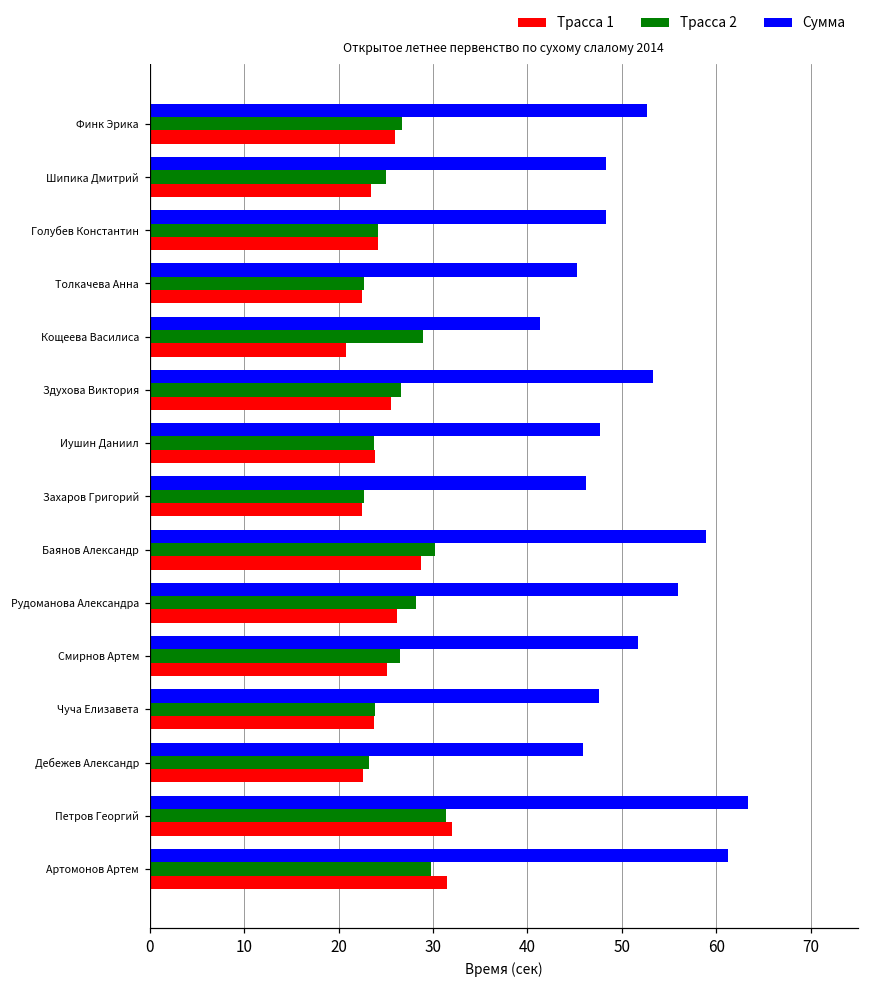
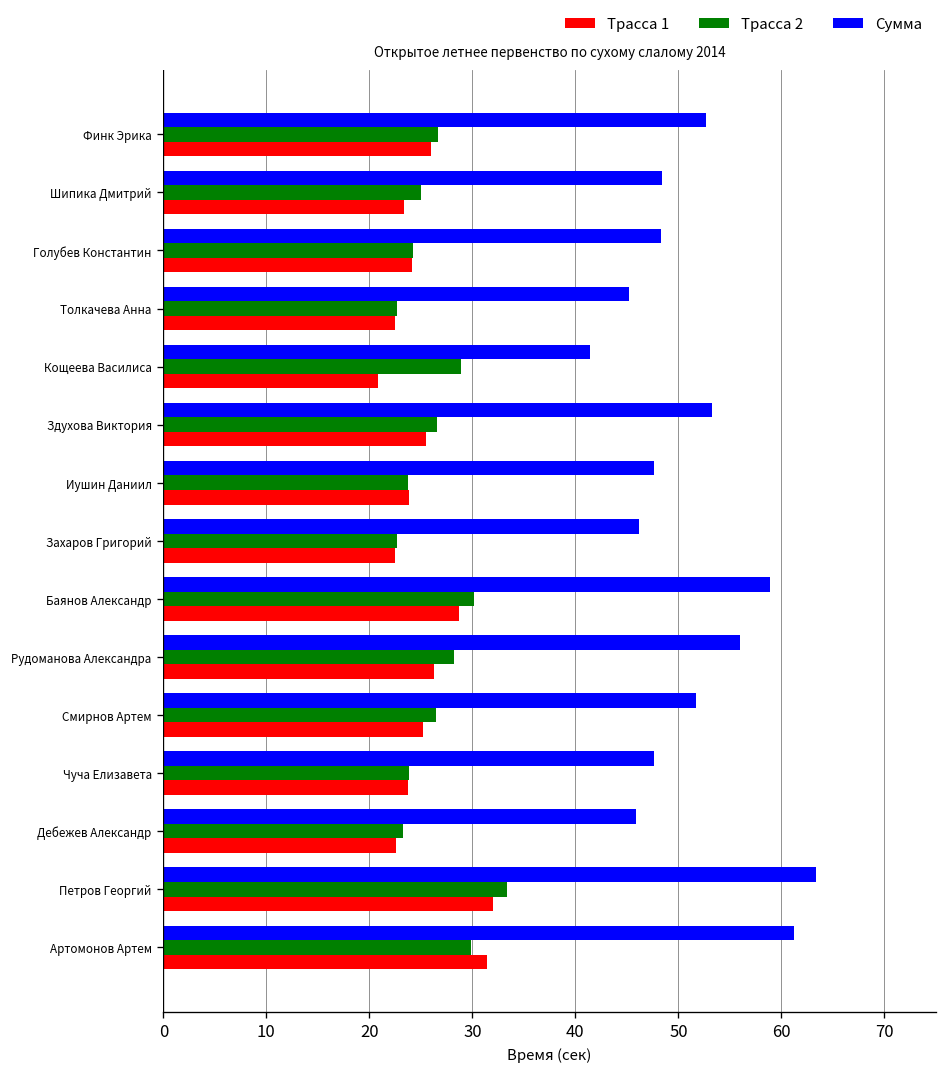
Трасса 2, Петров Георгий: 31 -> 33
